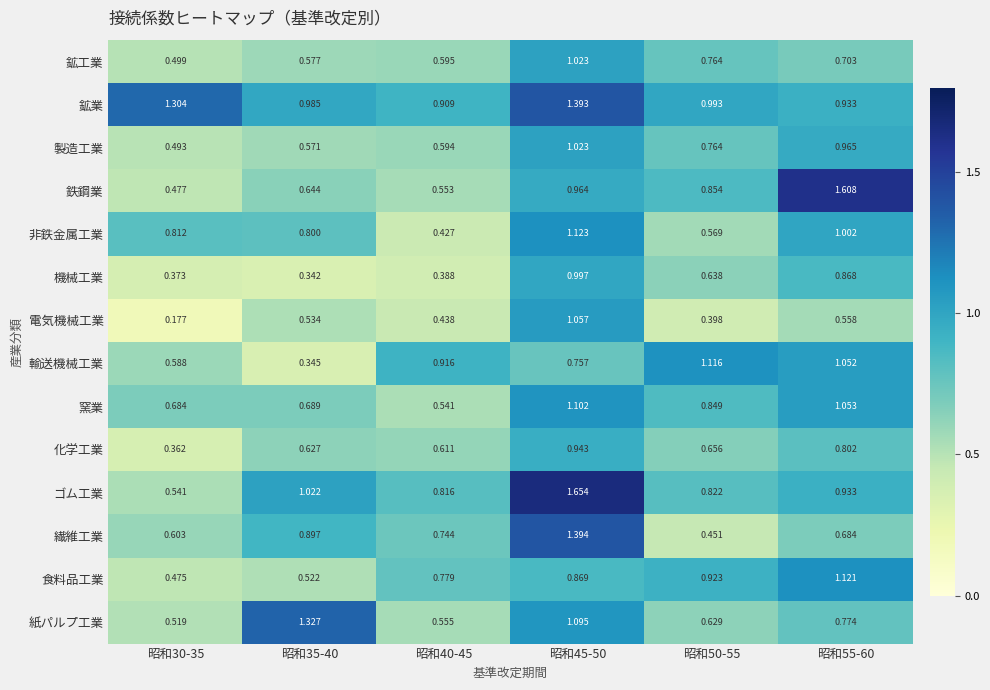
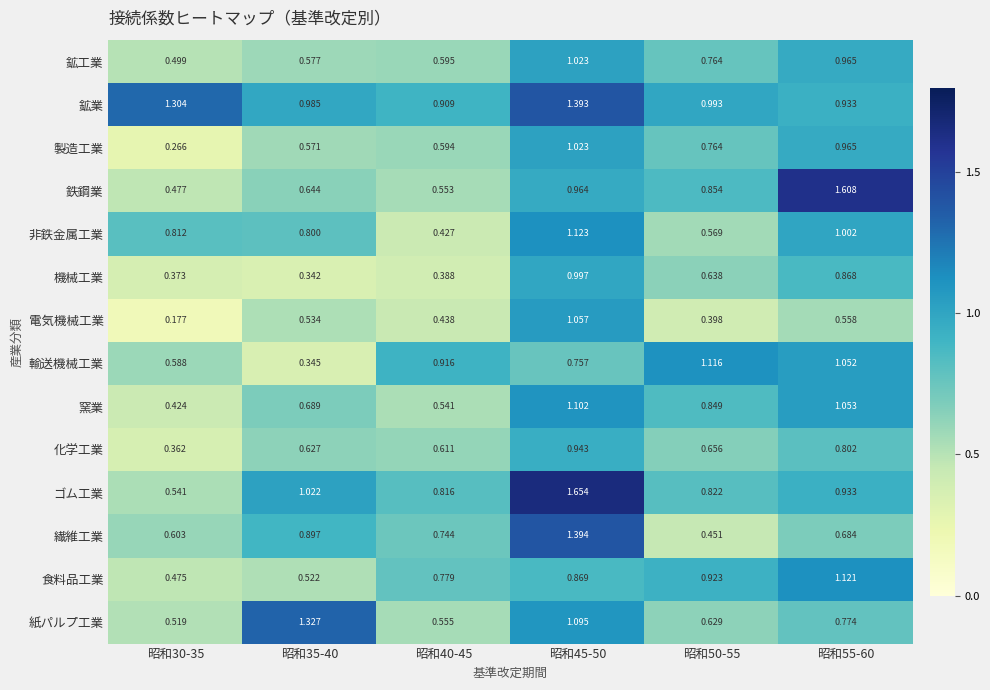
鉱工業, 昭和55-60: 0.703 -> 0.965
製造工業, 昭和30-35: 0.493 -> 0.266
窯業, 昭和30-35: 0.684 -> 0.424
